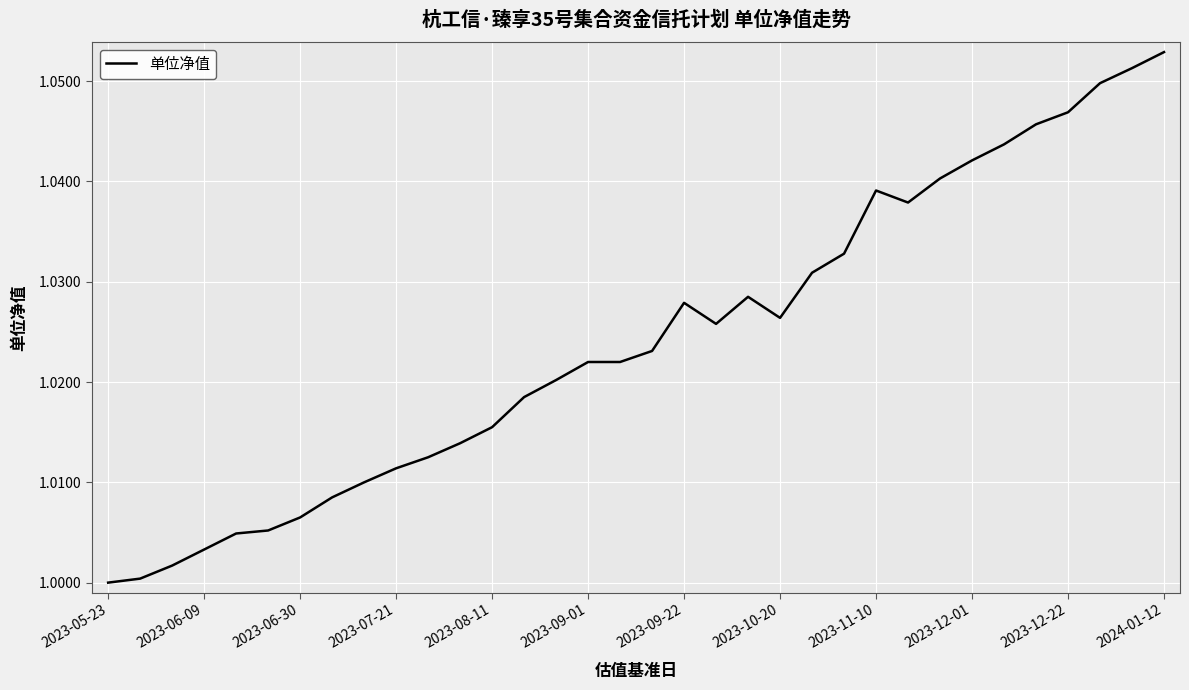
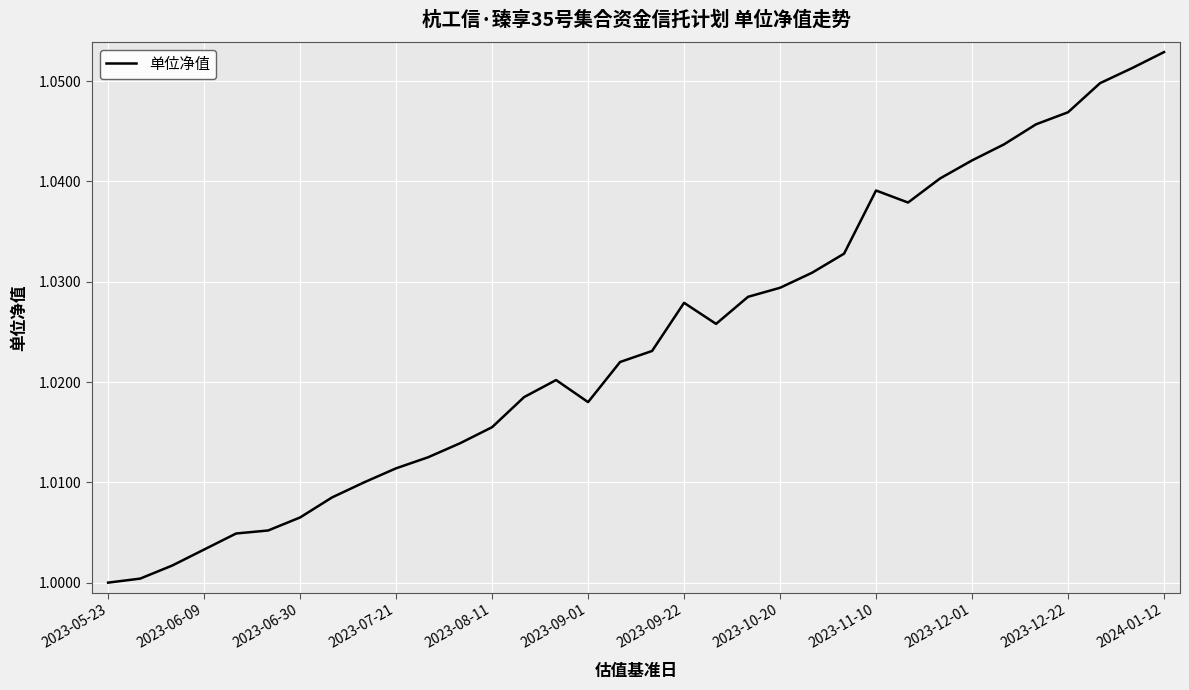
2023-09-01: 1.022 -> 1.018
2023-10-20: 1.0264 -> 1.0294
